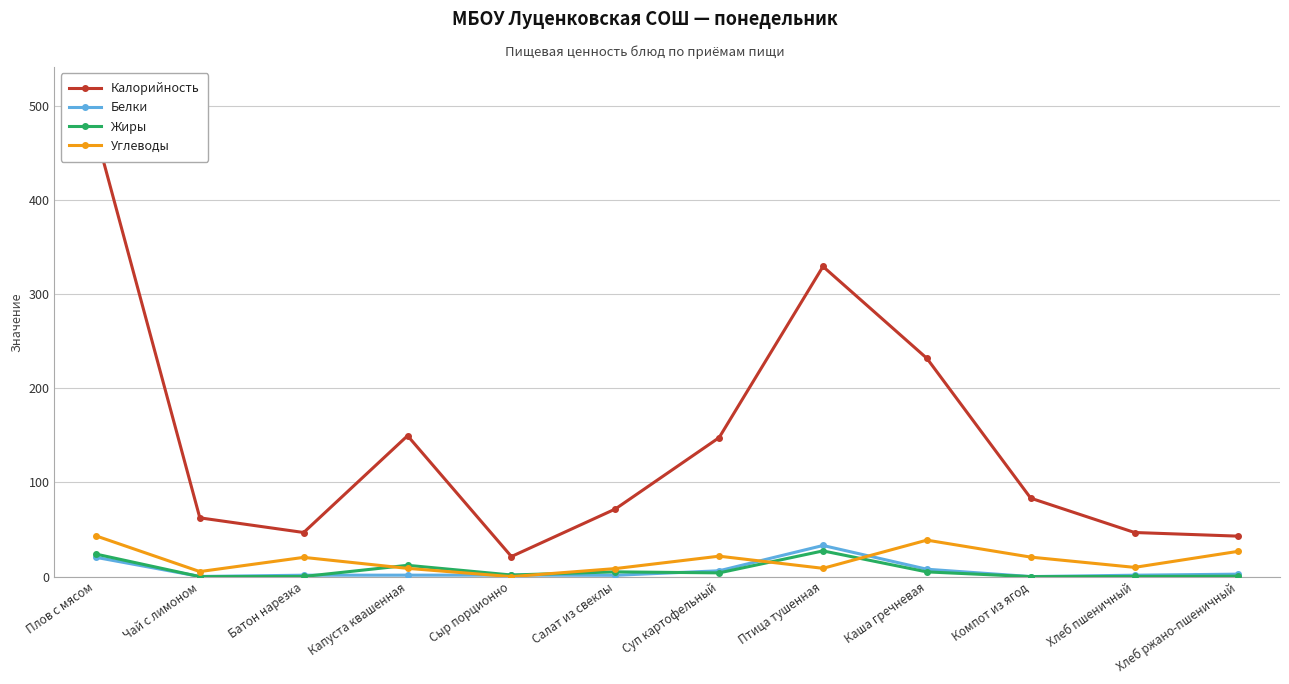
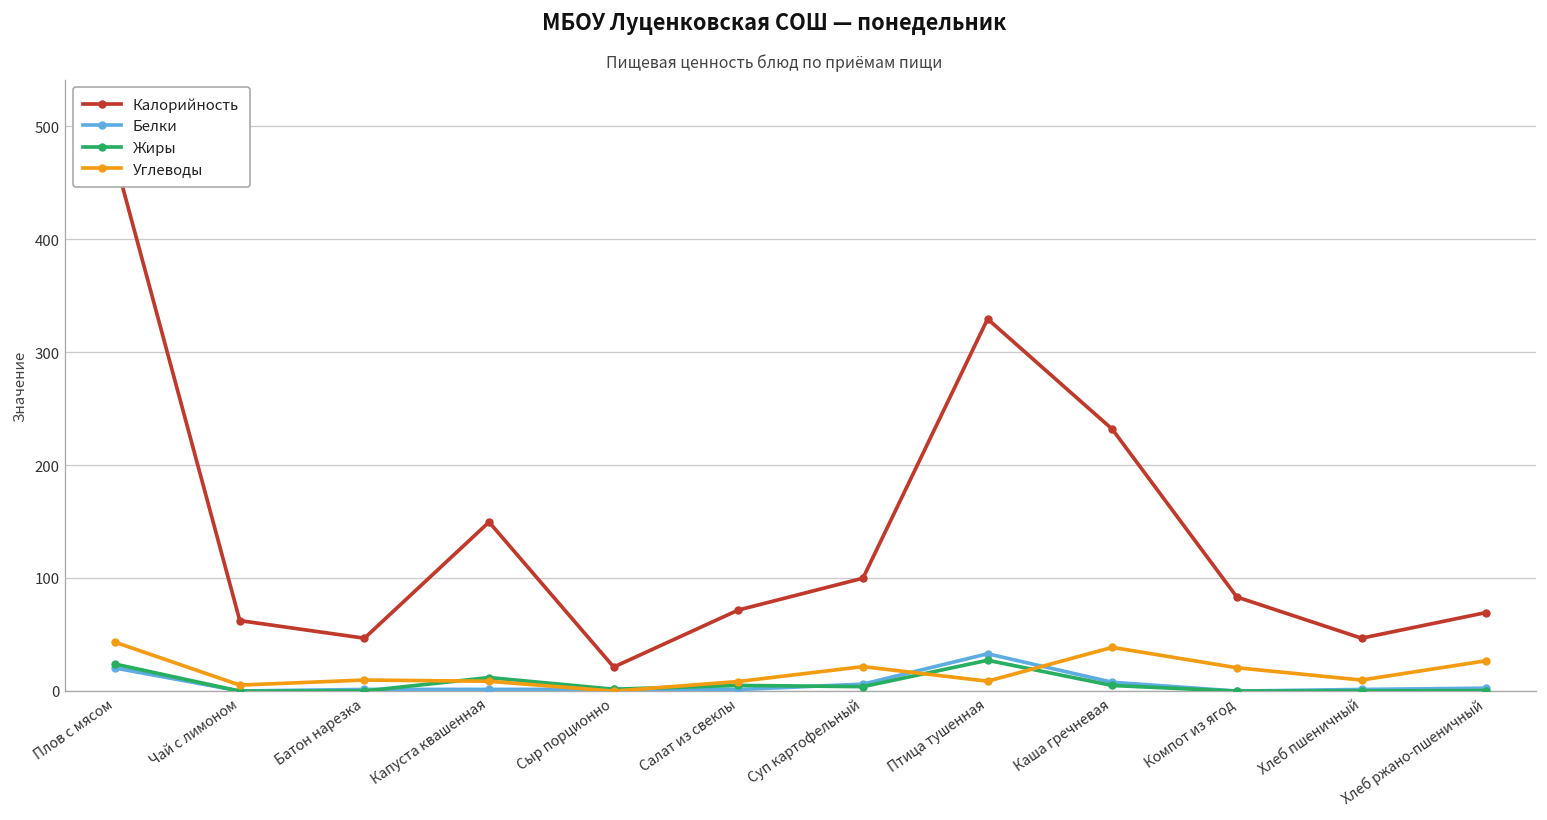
Углеводы, Батон нарезка: 20 -> 10
Калорийность, Суп картофельный: 150 -> 100
Калорийность, Хлеб ржано-пшеничный: 40 -> 70
